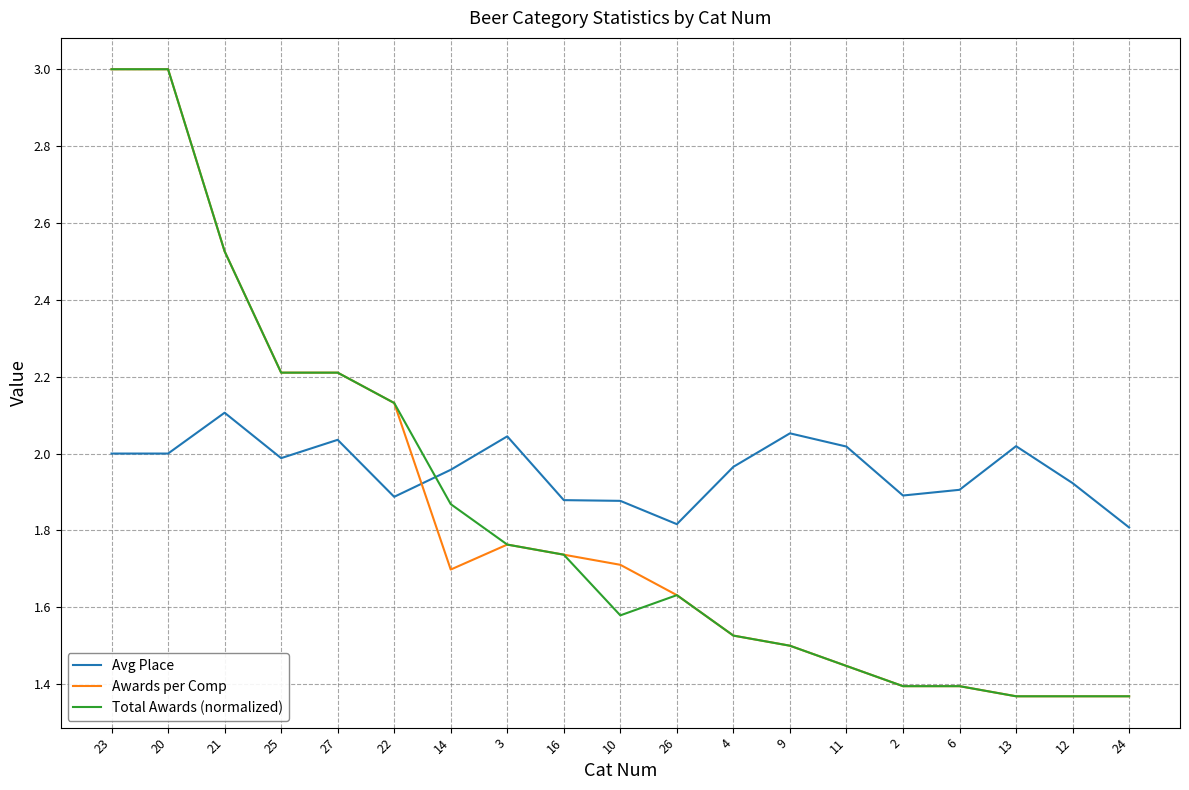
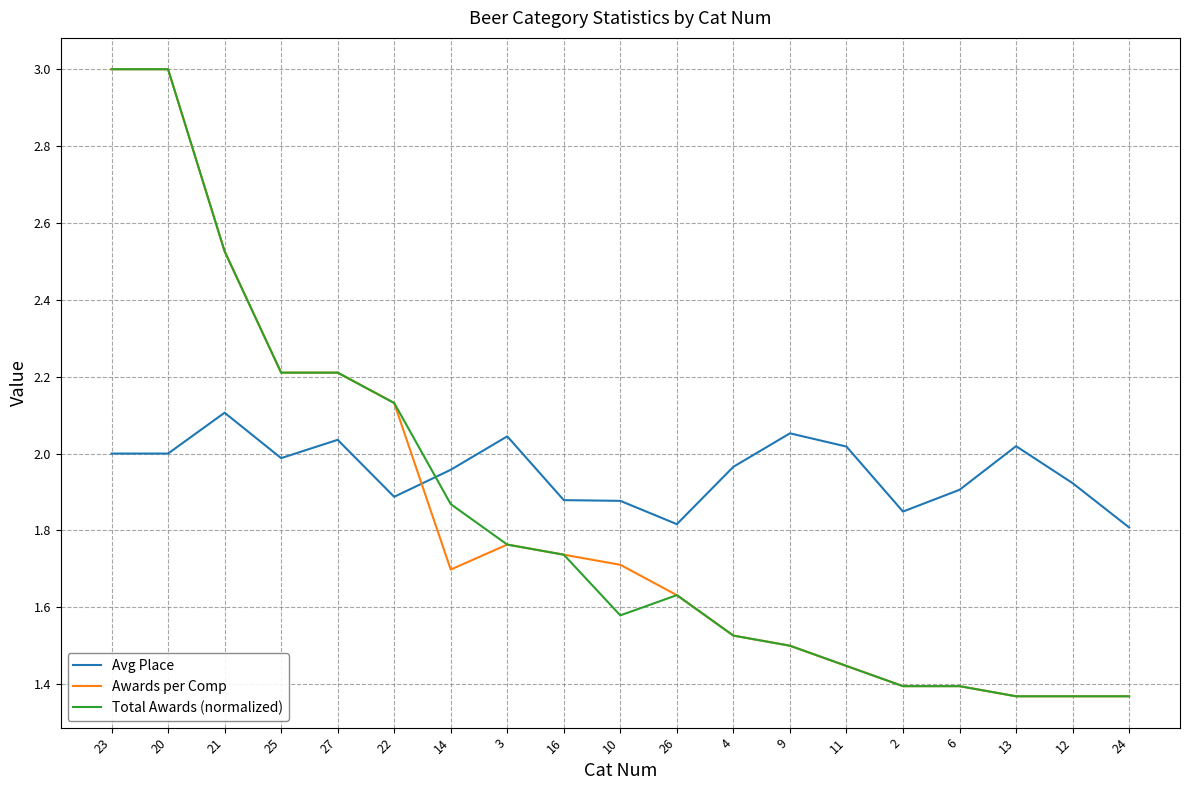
Avg Place, 2: 1.89 -> 1.85
